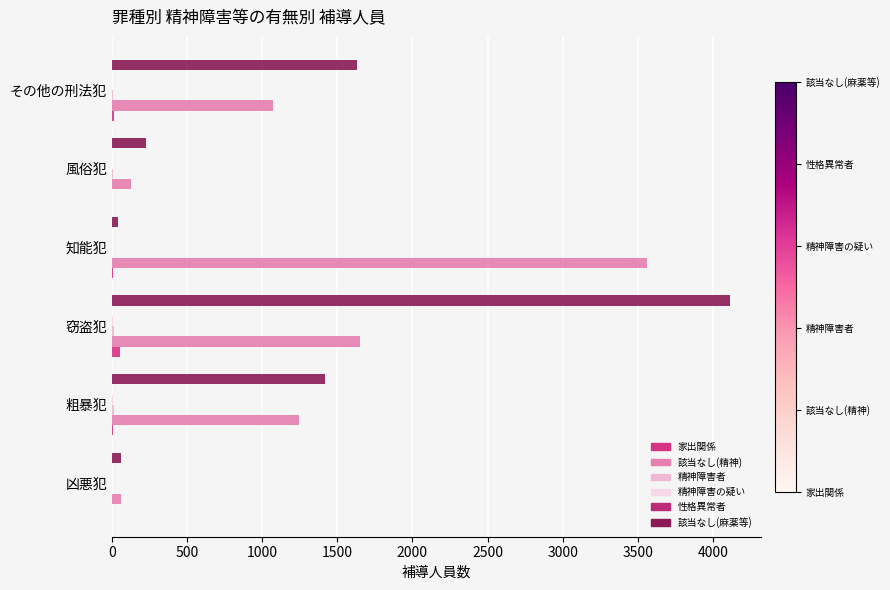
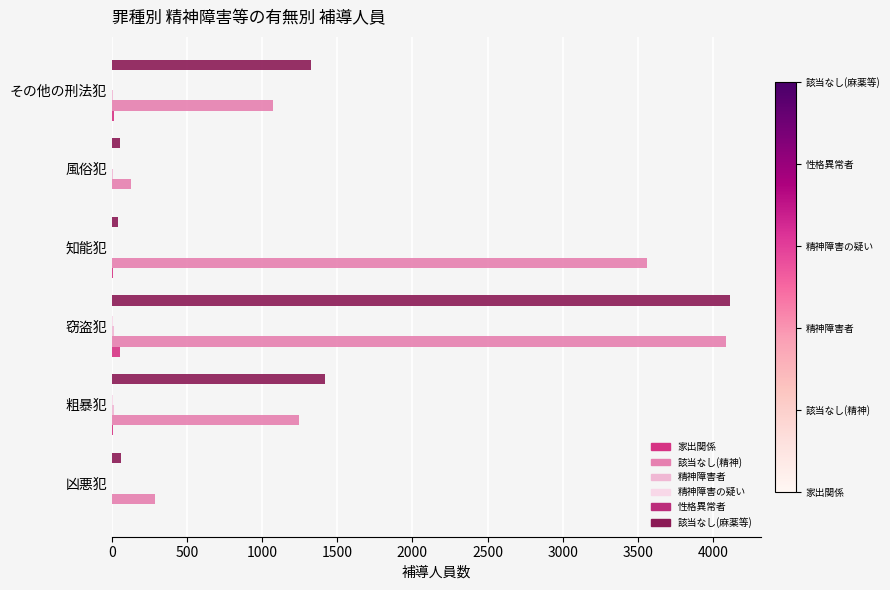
該当なし(麻薬等), その他の刑法犯: 1630 -> 1330
該当なし(麻薬等), 風俗犯: 230 -> 50
該当なし(精神), 窃盗犯: 1650 -> 4090
該当なし(精神), 凶悪犯: 60 -> 290
